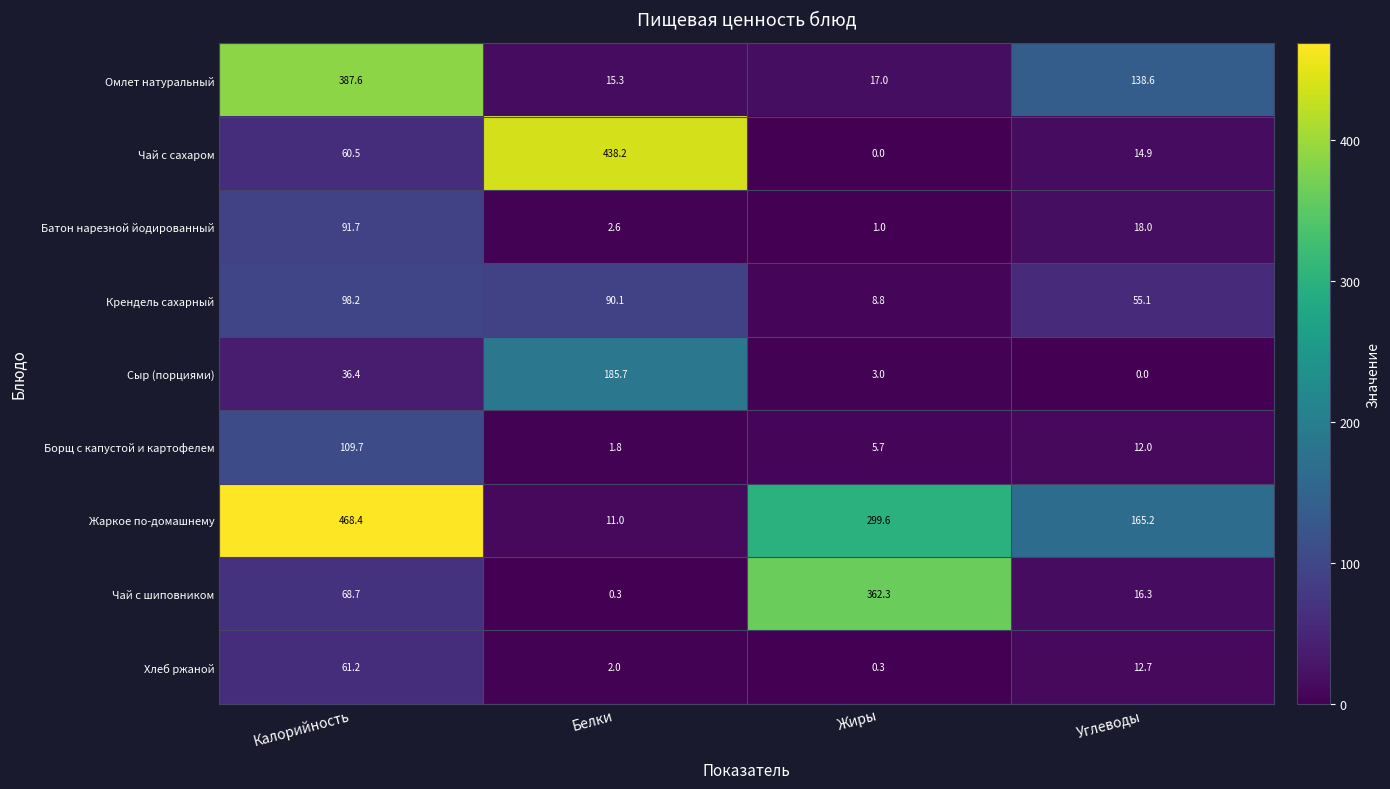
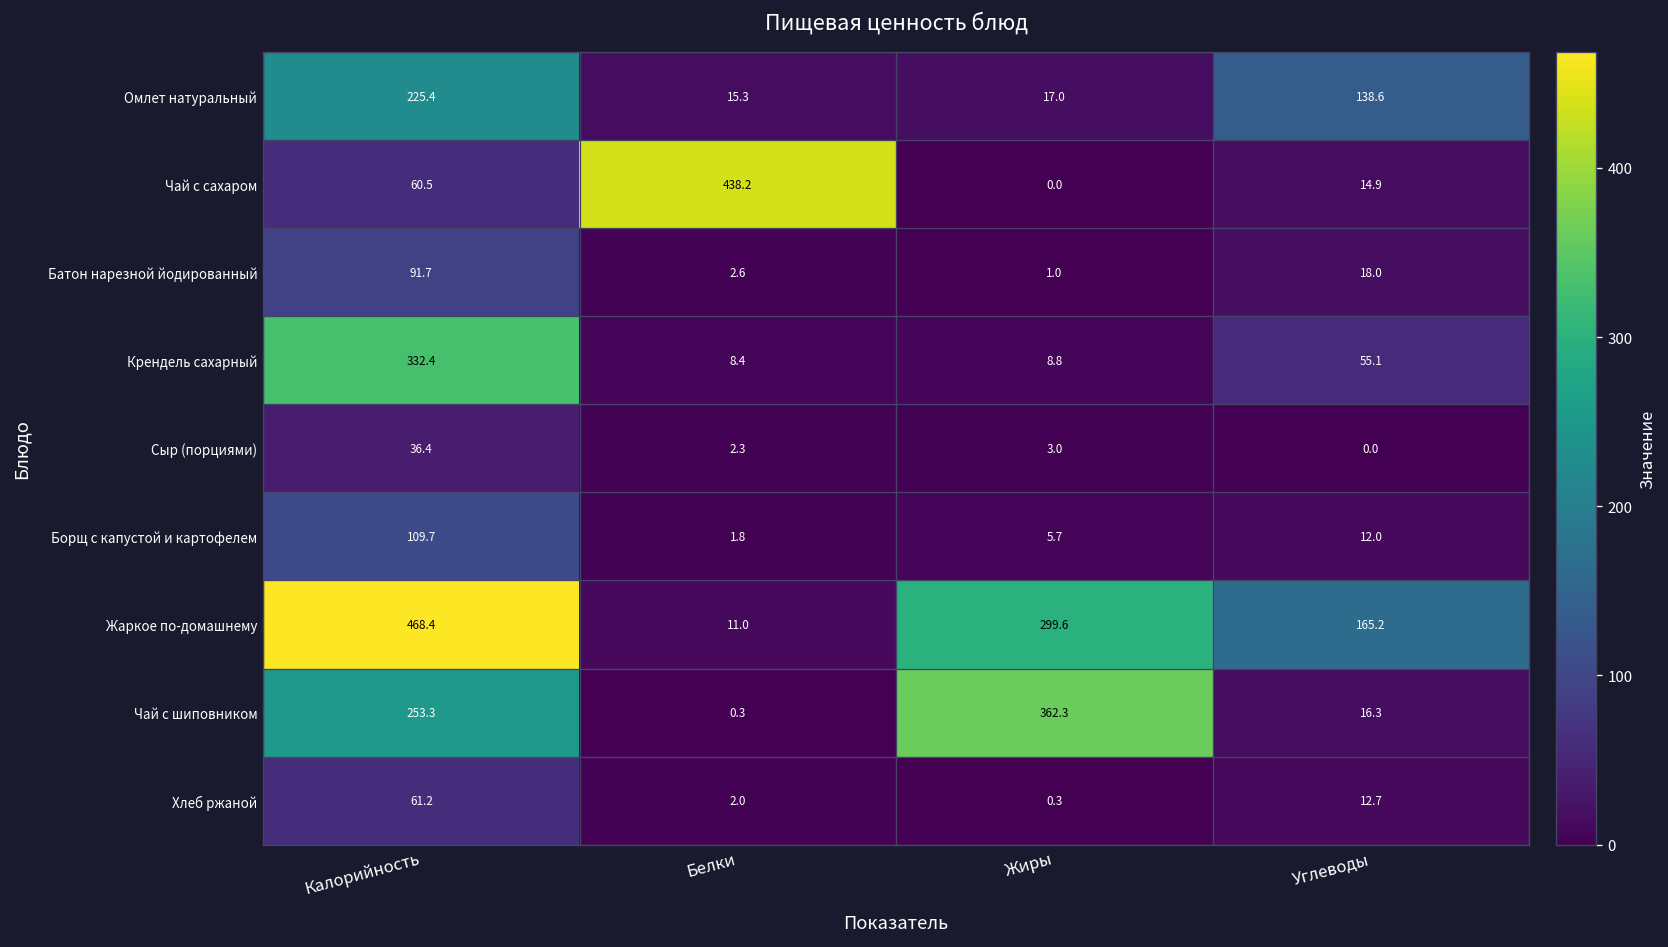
Омлет натуральный, Калорийность: 387.6 -> 225.4
Крендель сахарный, Калорийность: 98.2 -> 332.4
Крендель сахарный, Белки: 90.1 -> 8.4
Сыр (порциями), Белки: 185.7 -> 2.3
Чай с шиповником, Калорийность: 68.7 -> 253.3
